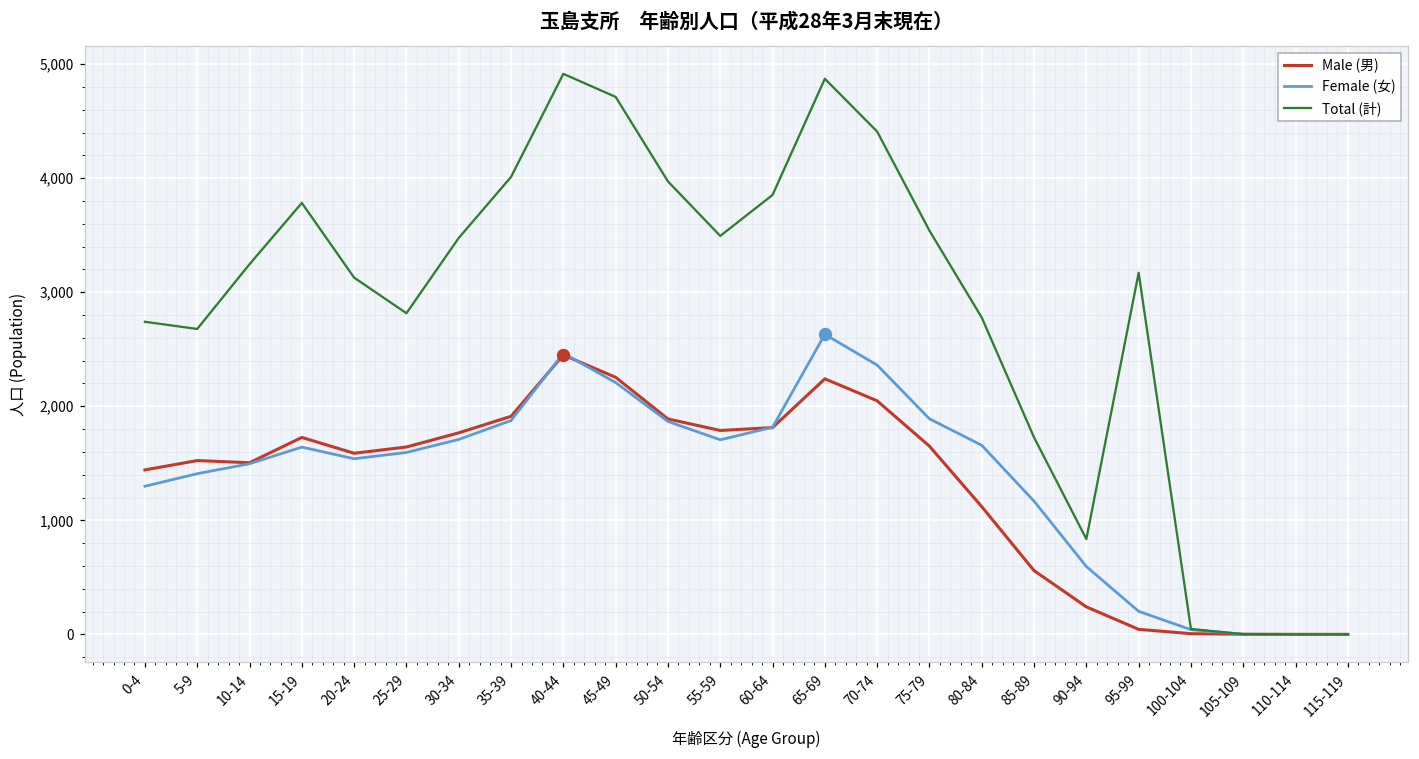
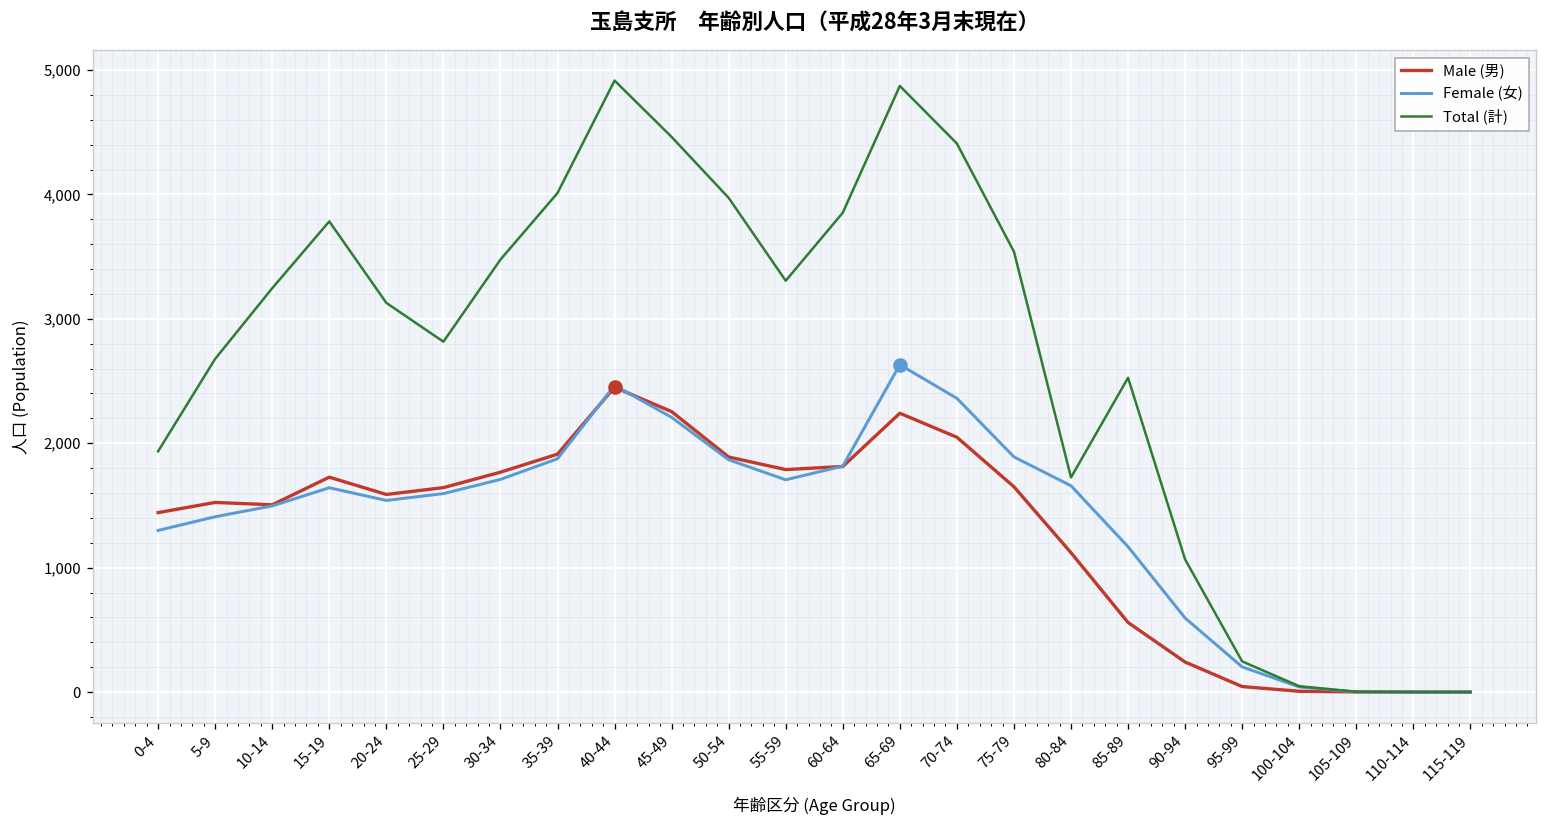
Total (計), 0-4: 2,740 -> 1,940
Total (計), 45-49: 4,710 -> 4,460
Total (計), 55-59: 3,490 -> 3,310
Total (計), 80-84: 2,780 -> 1,730
Total (計), 85-89: 1,730 -> 2,530
Total (計), 90-94: 840 -> 1,070
Total (計), 95-99: 3,170 -> 250
